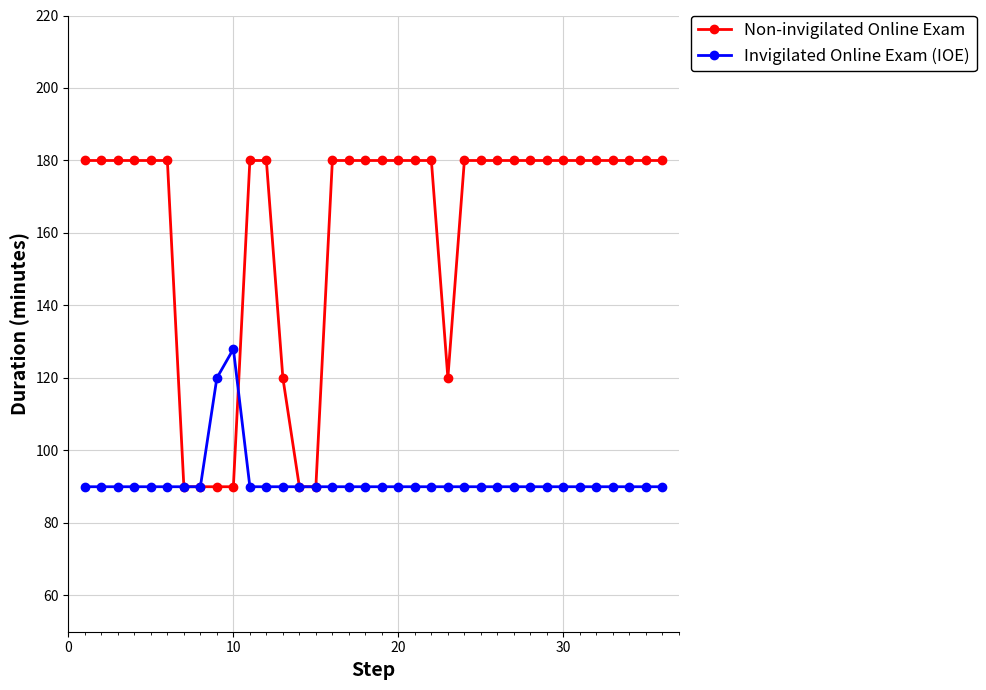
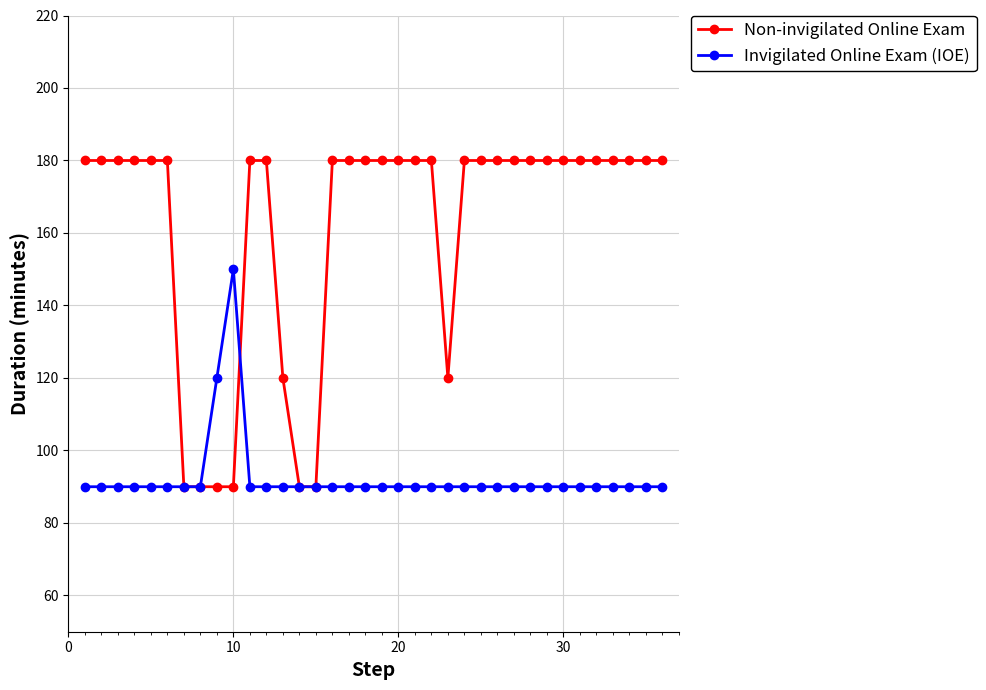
Invigilated Online Exam (IOE), 10: 128 -> 150
